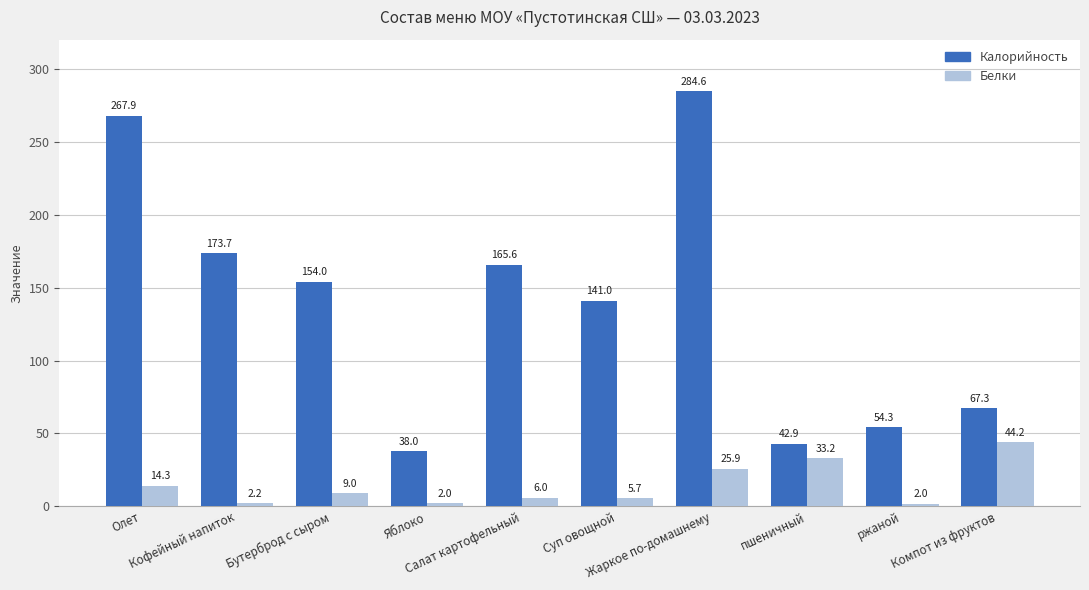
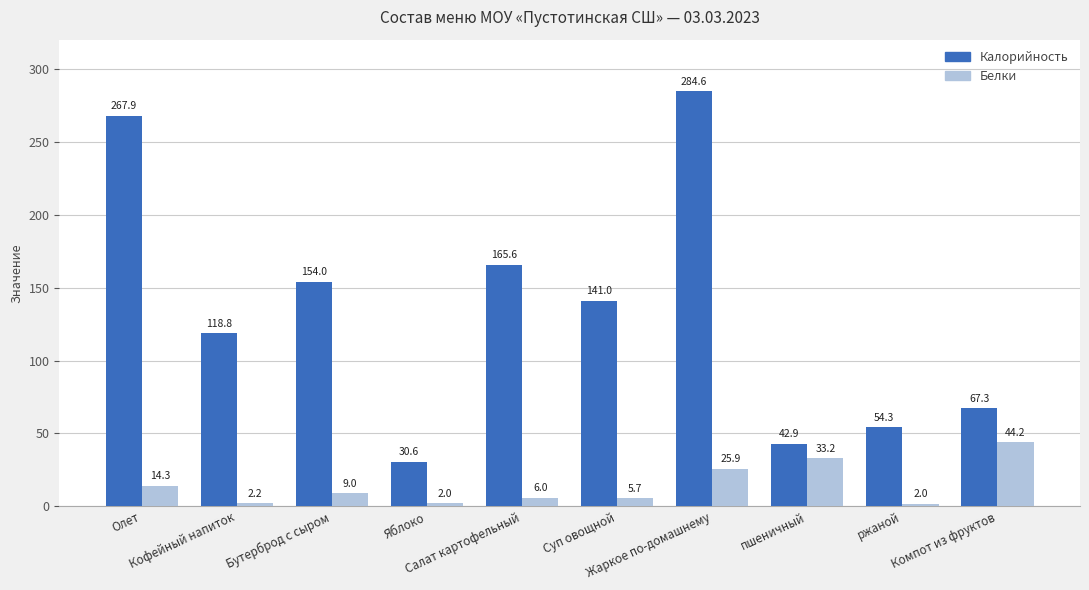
Калорийность, Кофейный напиток: 173.7 -> 118.8
Калорийность, Яблоко: 38.0 -> 30.6
